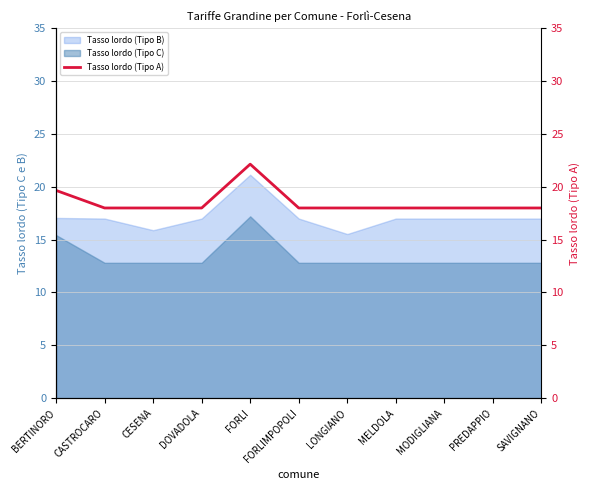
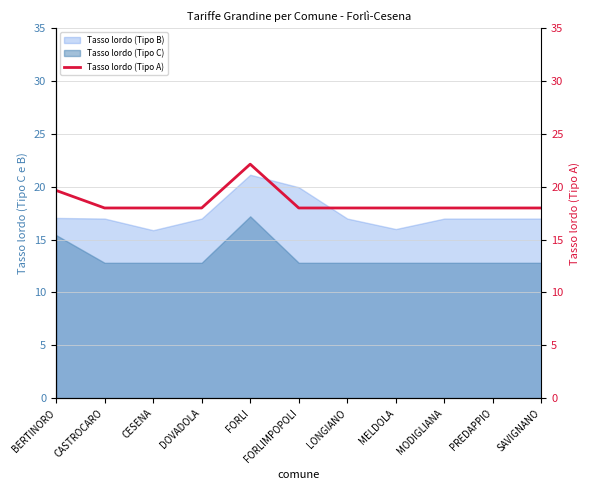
Tasso lordo (Tipo B), FORLIMPOPOLI: 17.0 -> 19.9
Tasso lordo (Tipo B), LONGIANO: 15.5 -> 17.0
Tasso lordo (Tipo B), MELDOLA: 17.0 -> 16.0
